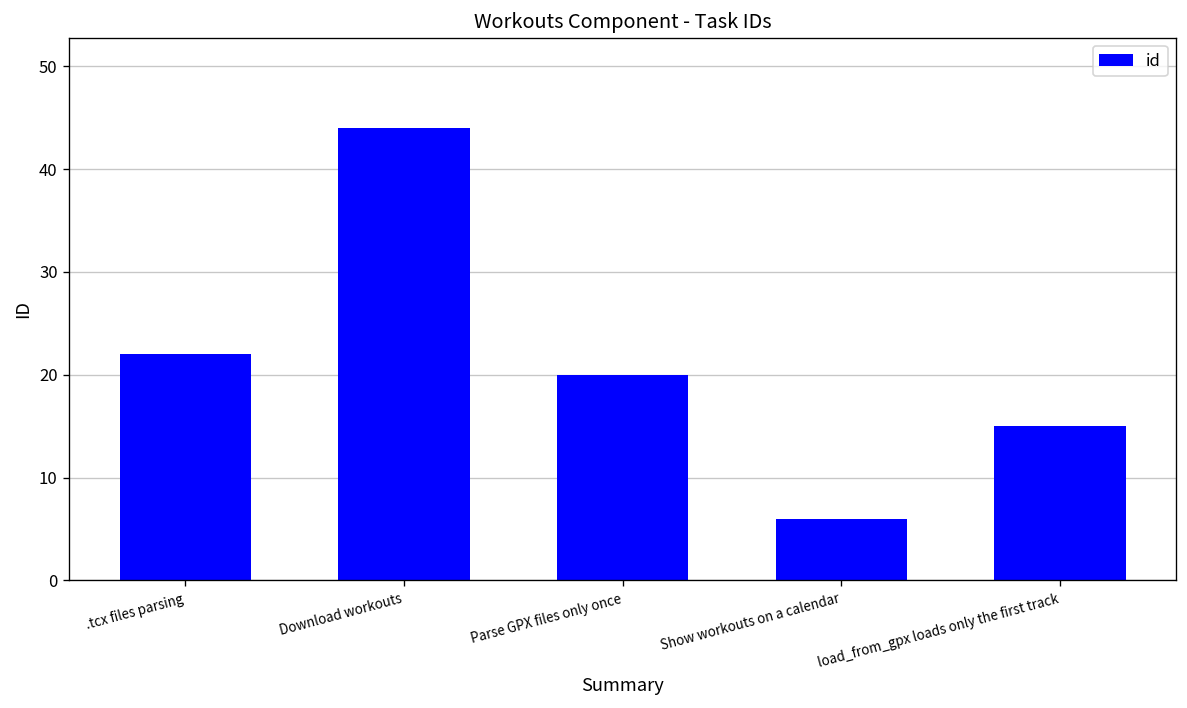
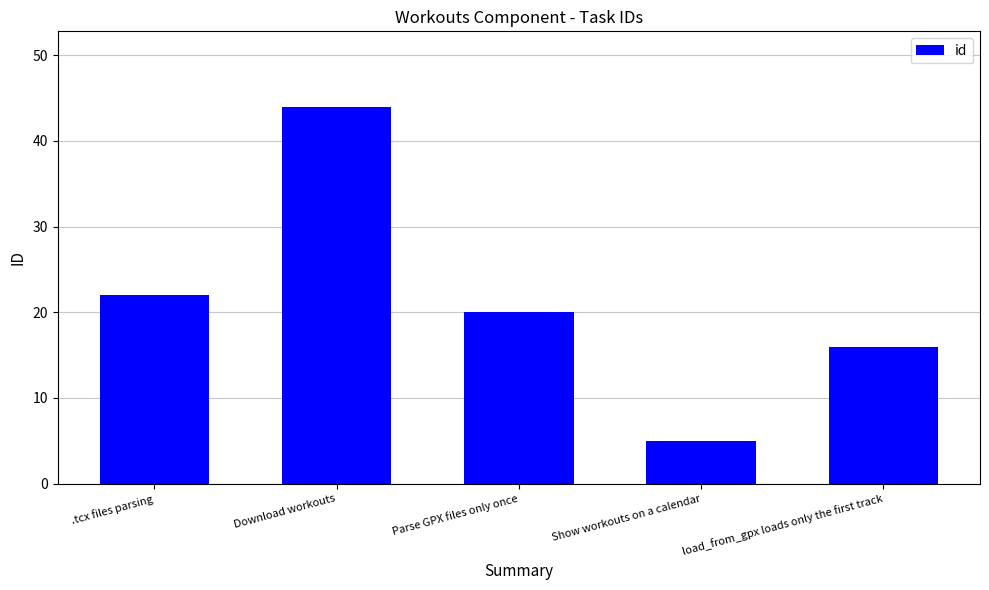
Show workouts on a calendar: 6 -> 5
load_from_gpx loads only the first track: 15 -> 16
